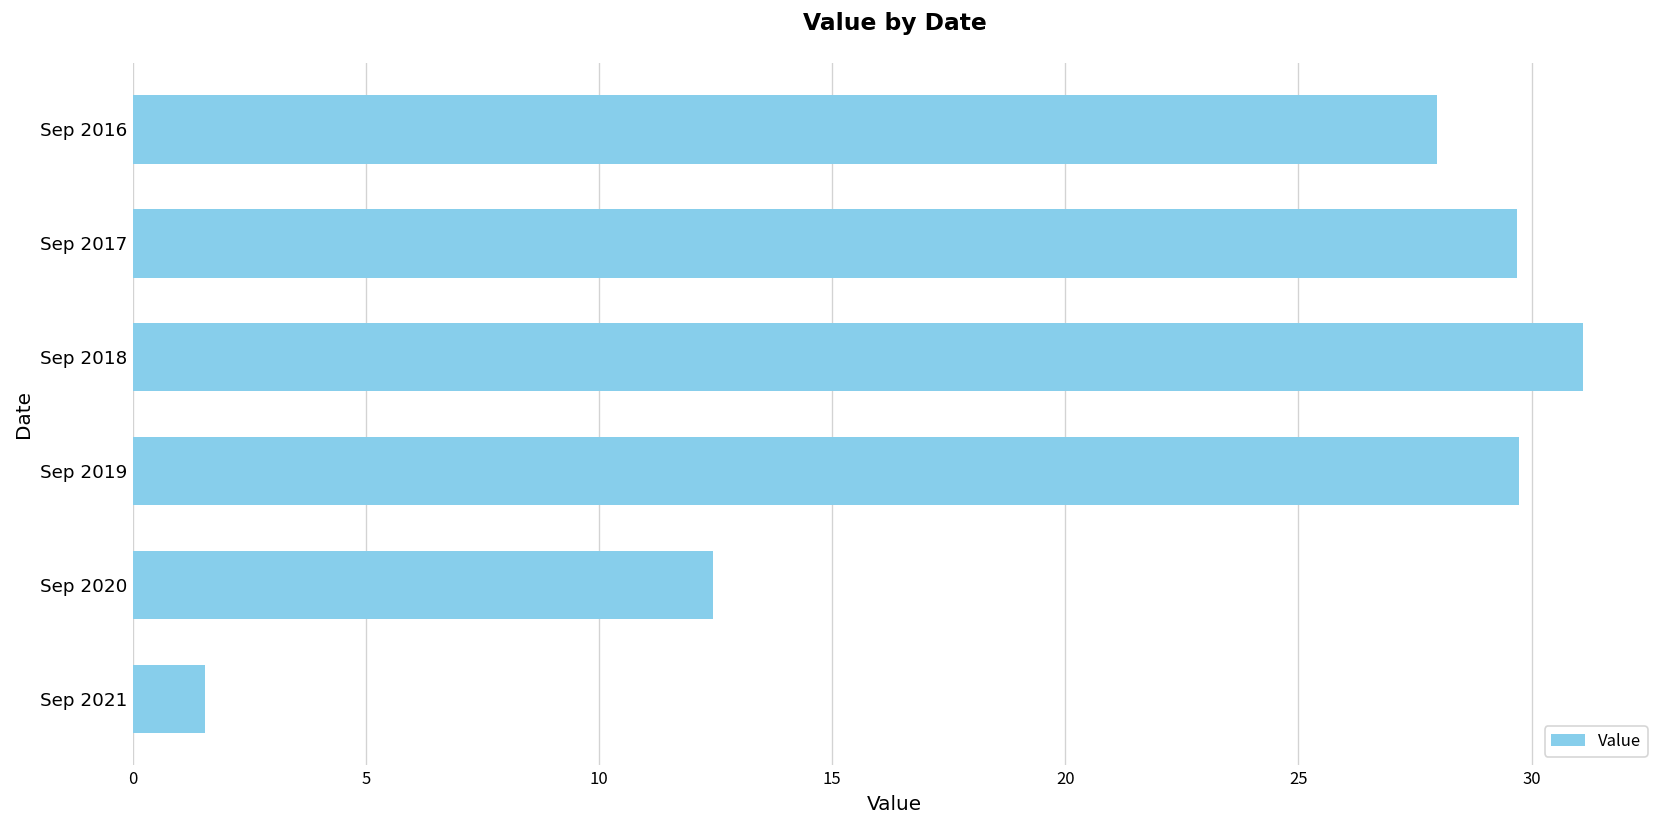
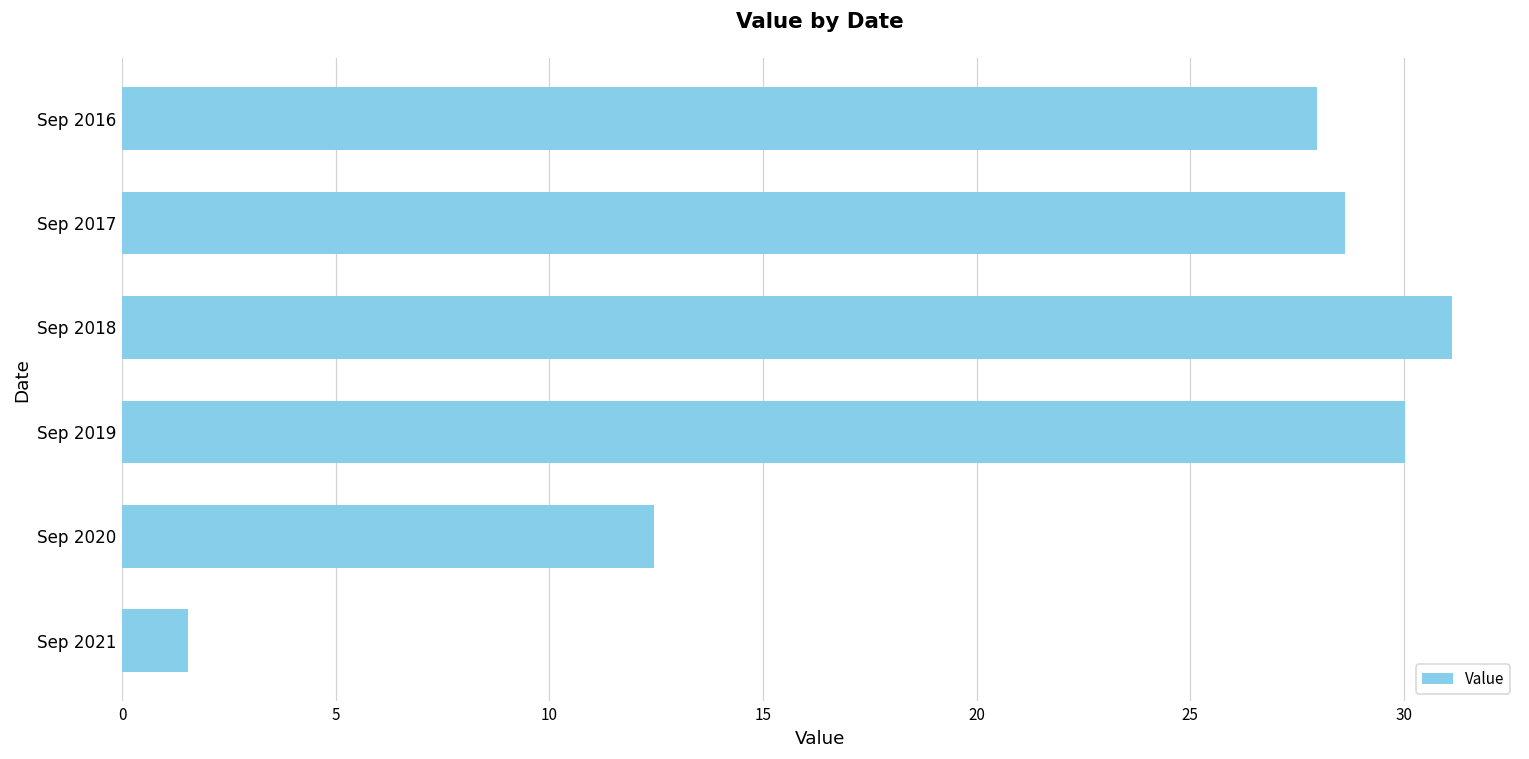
Sep 2017: 29.7 -> 28.6
Sep 2019: 29.7 -> 30.0
